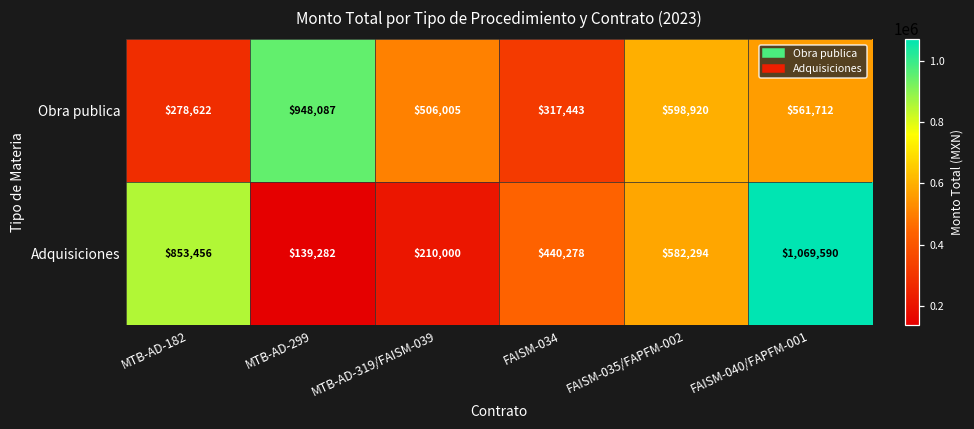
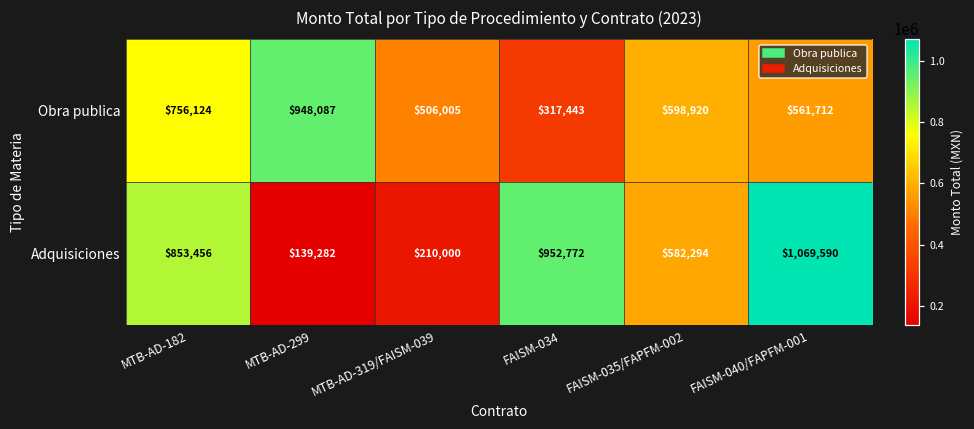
Obra publica, MTB-AD-182: $278,622 -> $756,124
Adquisiciones, FAISM-034: $440,278 -> $952,772
